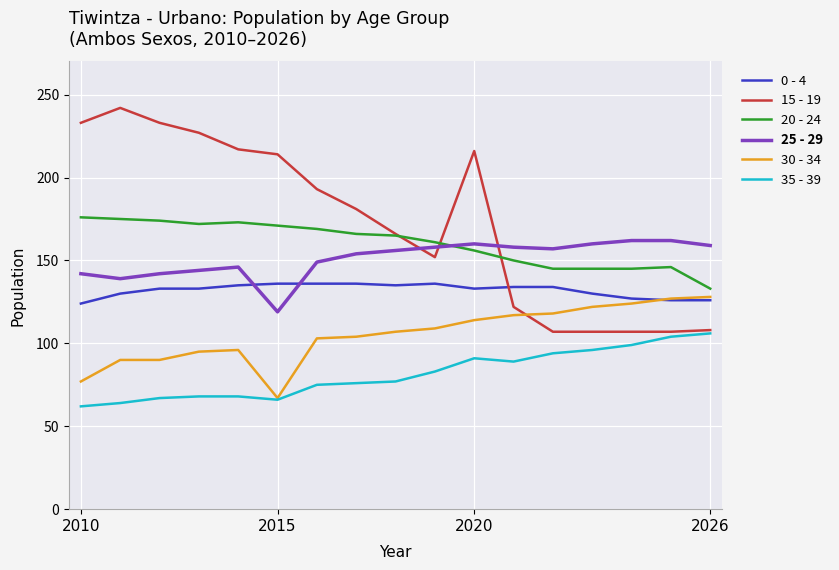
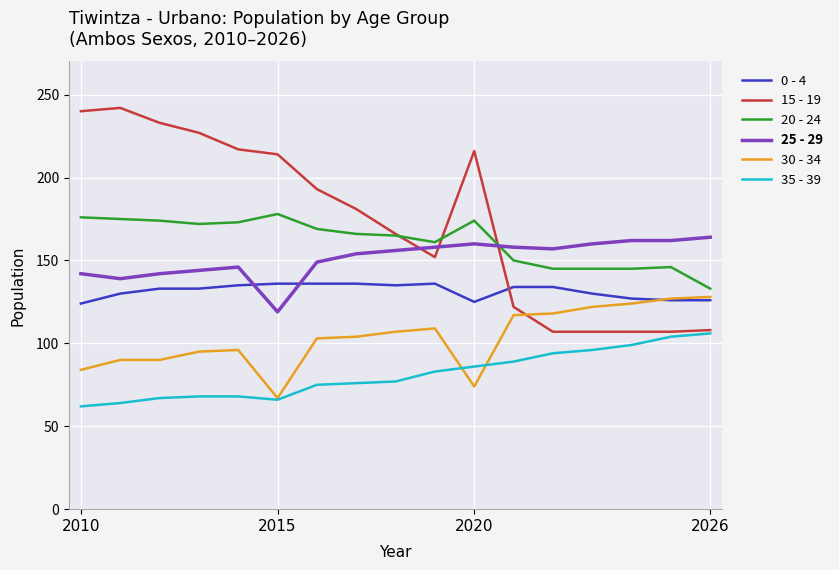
15 - 19, 2010: 233 -> 240
30 - 34, 2010: 77 -> 84
20 - 24, 2015: 171 -> 178
0 - 4, 2020: 133 -> 125
20 - 24, 2020: 156 -> 174
30 - 34, 2020: 114 -> 74
35 - 39, 2020: 91 -> 86
25 - 29, 2026: 159 -> 164
